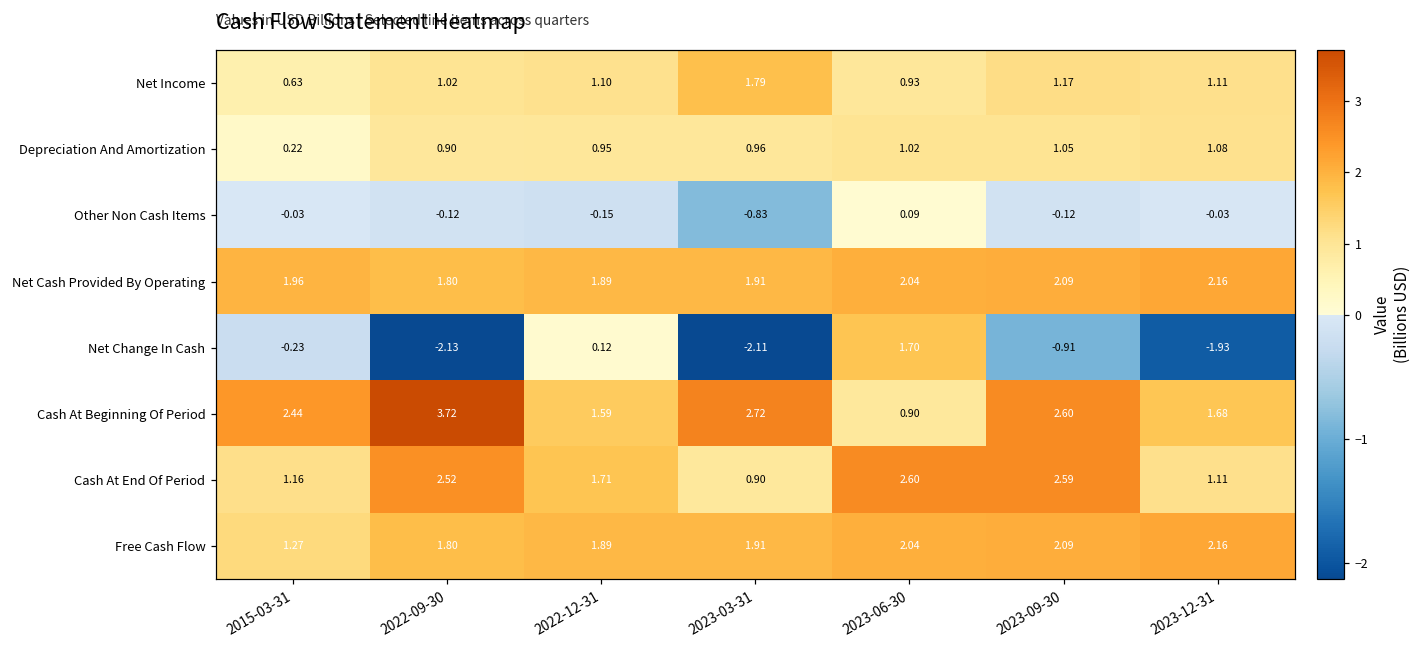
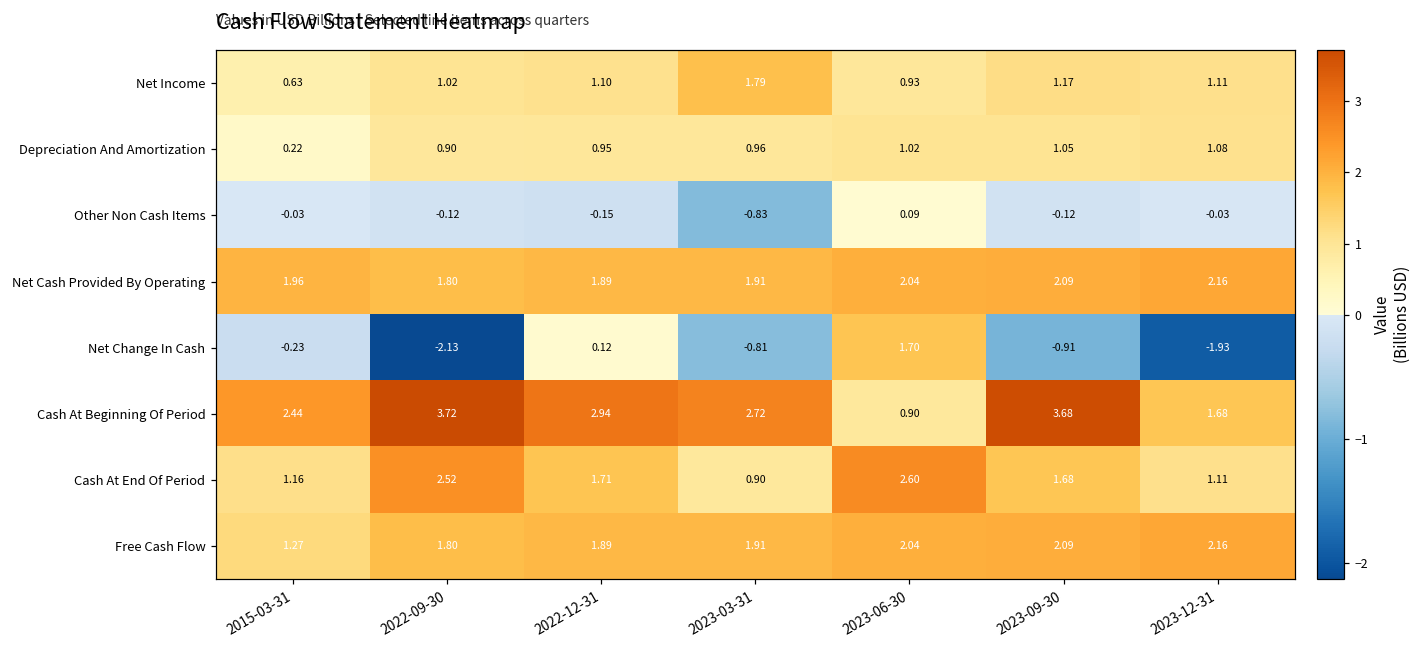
Net Change In Cash, 2023-03-31: -2.11 -> -0.81
Cash At Beginning Of Period, 2022-12-31: 1.59 -> 2.94
Cash At Beginning Of Period, 2023-09-30: 2.60 -> 3.68
Cash At End Of Period, 2023-09-30: 2.59 -> 1.68
